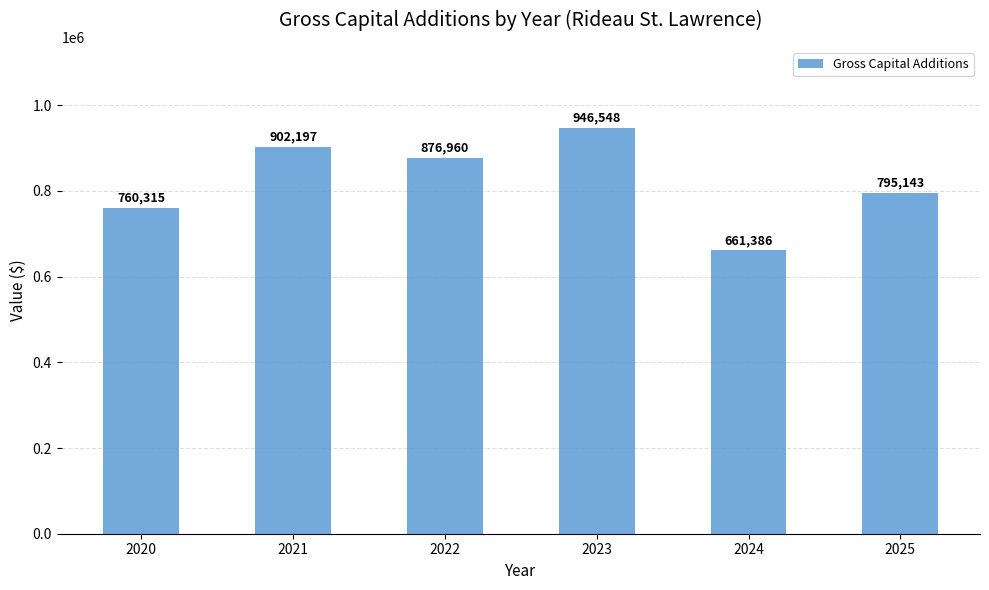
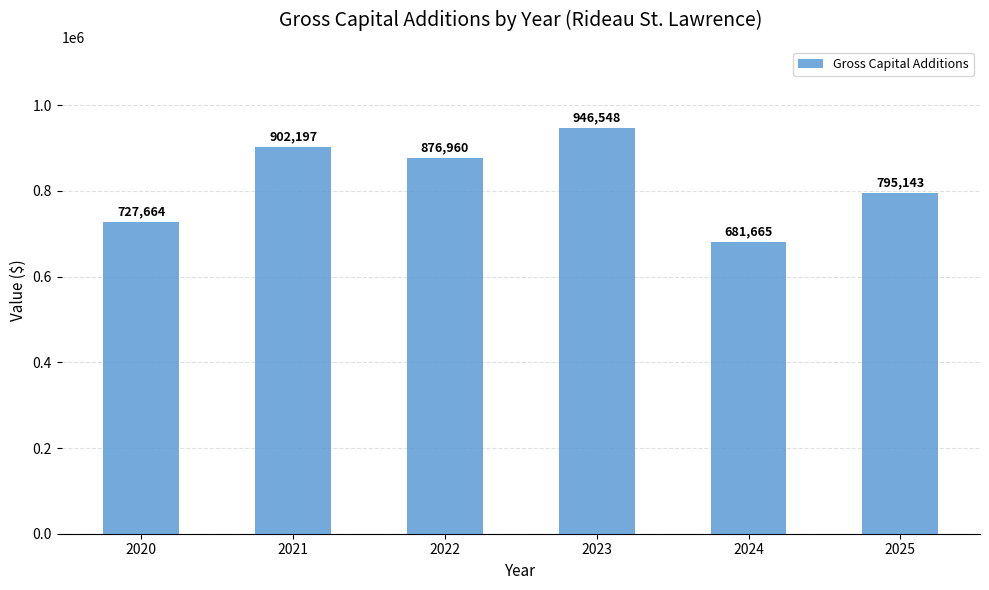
2020: 760,315 -> 727,664
2024: 661,386 -> 681,665
